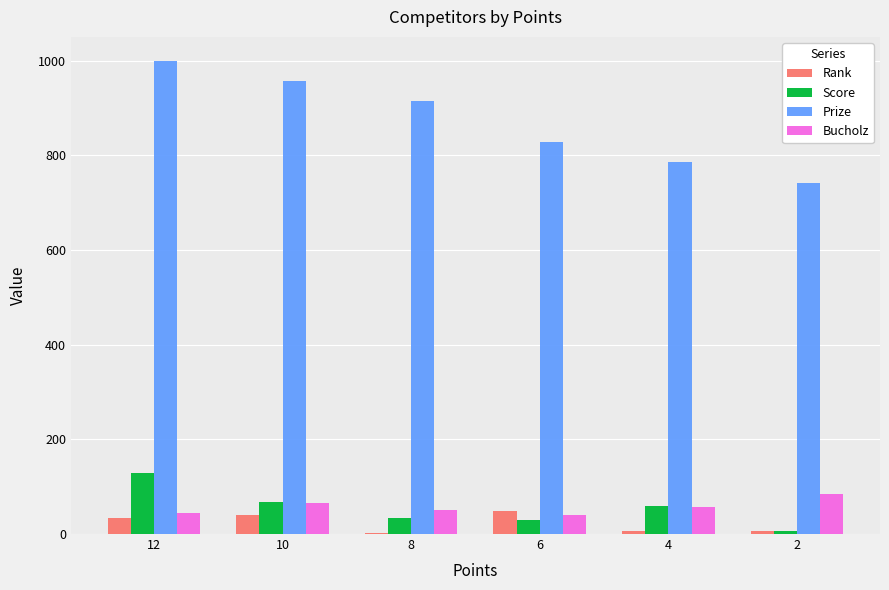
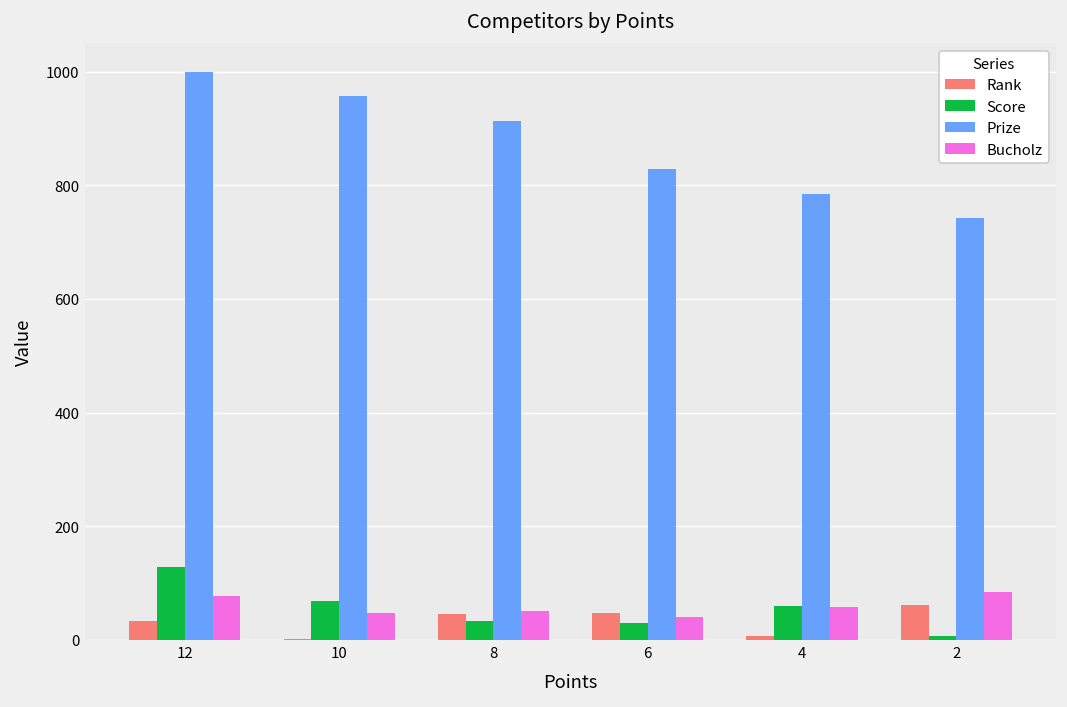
Bucholz, 12: 40 -> 80
Rank, 10: 40 -> 0
Bucholz, 10: 70 -> 50
Rank, 8: 0 -> 50
Rank, 2: 10 -> 60
